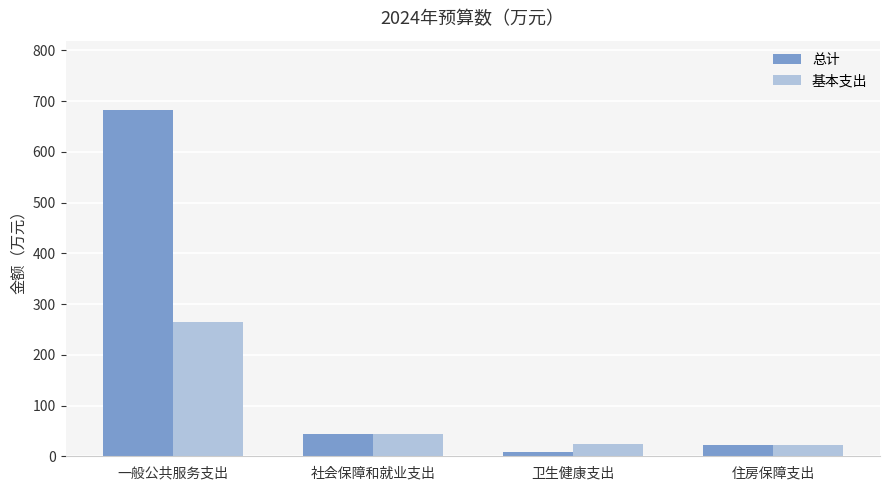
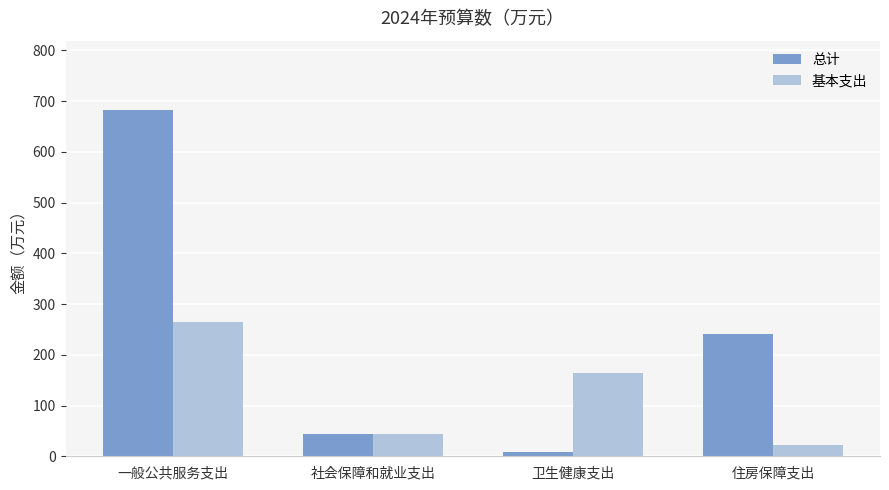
基本支出, 卫生健康支出: 20 -> 160
总计, 住房保障支出: 20 -> 240
